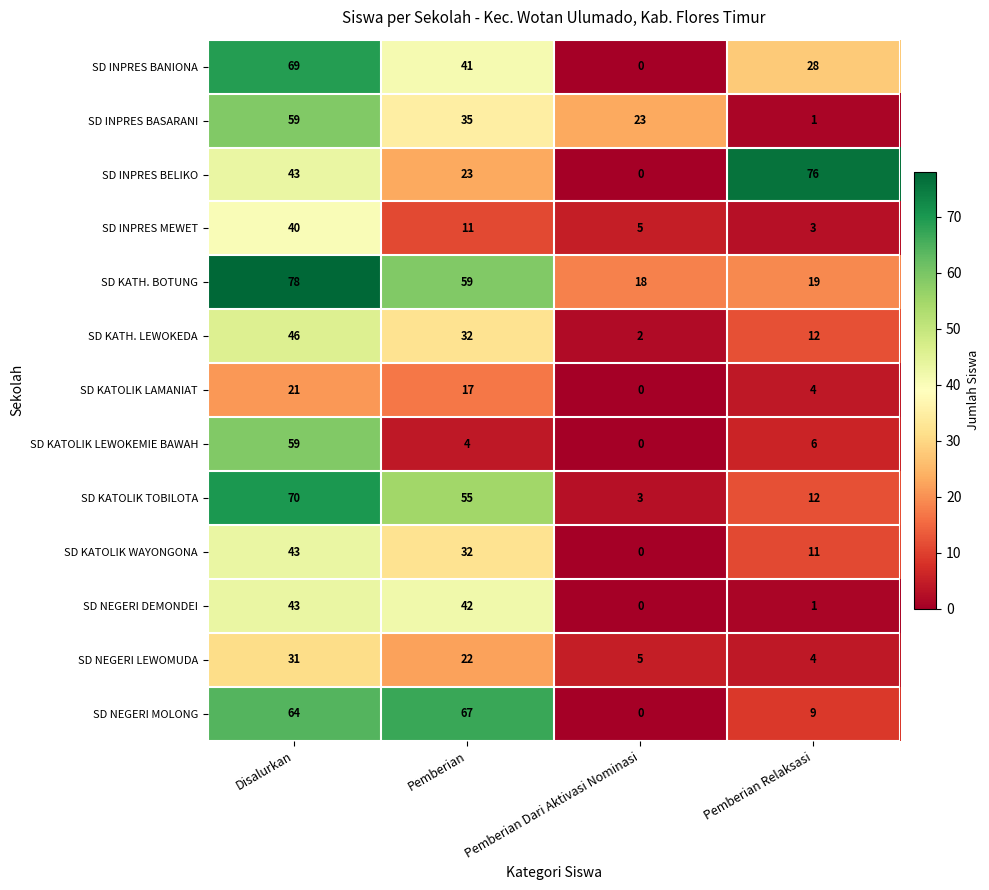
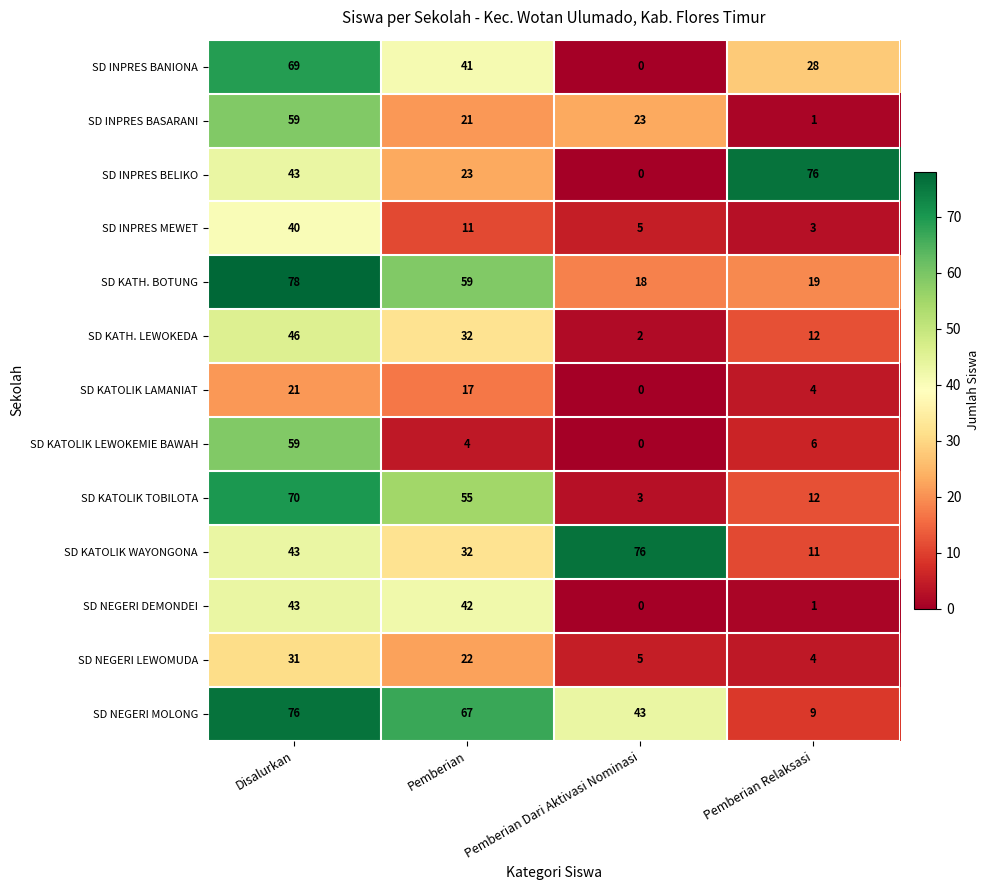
SD INPRES BASARANI, Pemberian: 35 -> 21
SD KATOLIK WAYONGONA, Pemberian Dari Aktivasi Nominasi: 0 -> 76
SD NEGERI MOLONG, Disalurkan: 64 -> 76
SD NEGERI MOLONG, Pemberian Dari Aktivasi Nominasi: 0 -> 43
